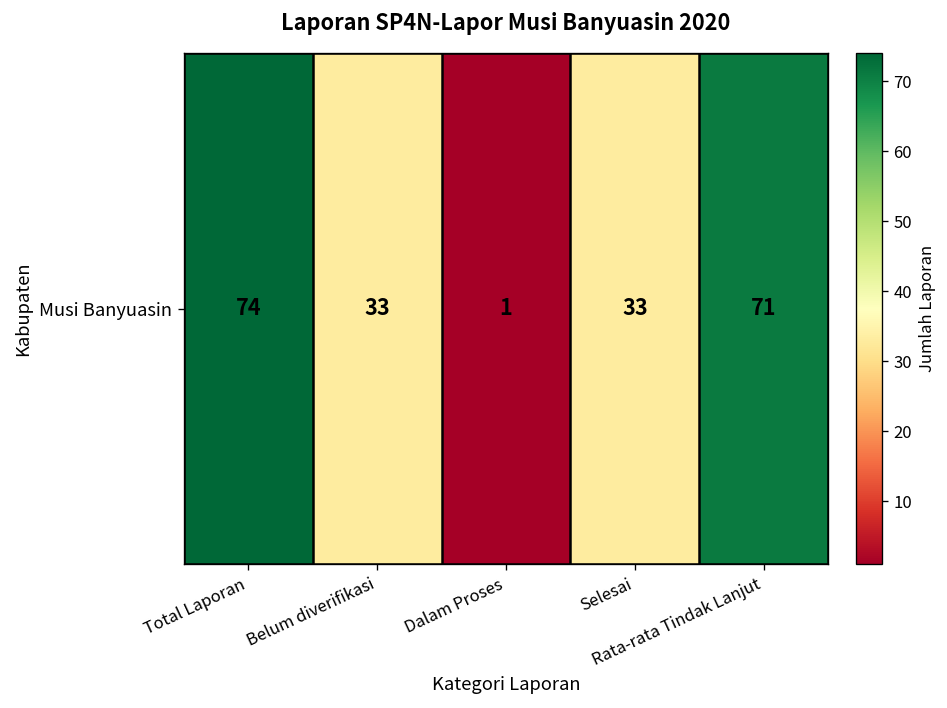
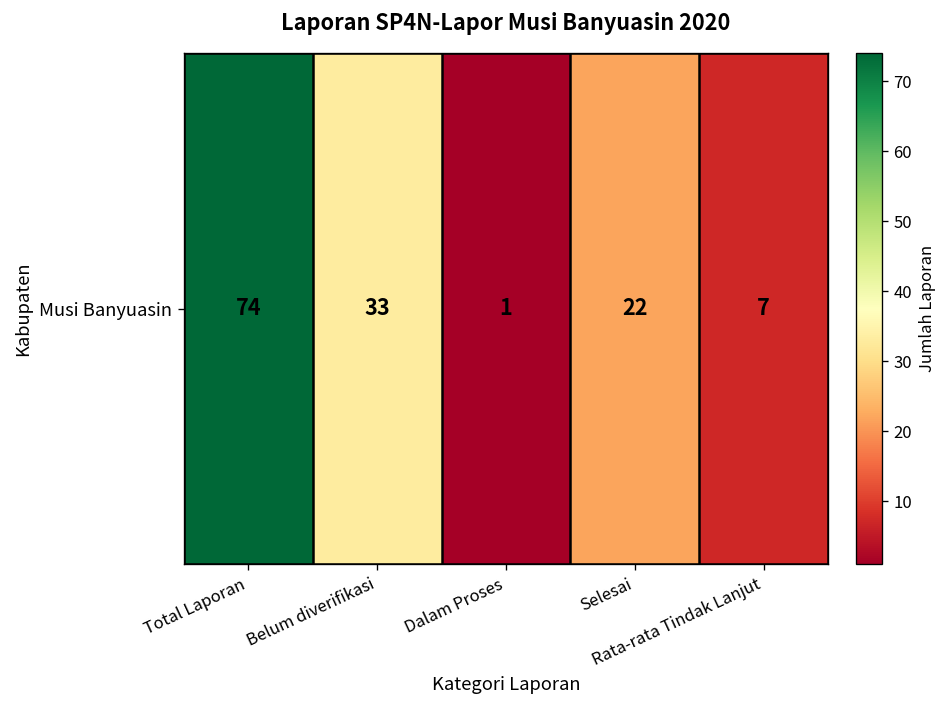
Musi Banyuasin, Selesai: 33 -> 22
Musi Banyuasin, Rata-rata Tindak Lanjut: 71 -> 7
